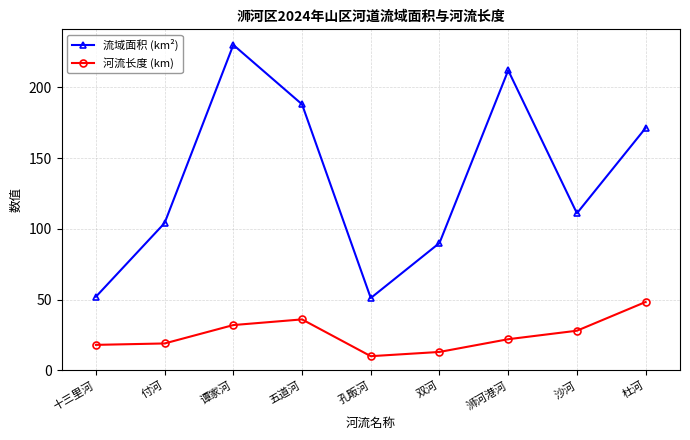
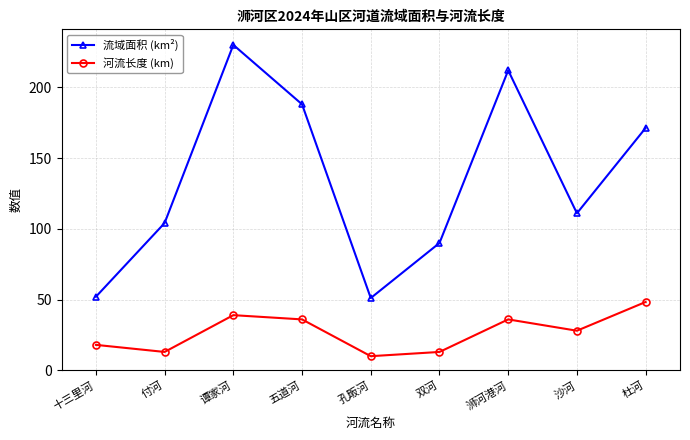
河流长度 (km), 付河: 19 -> 13
河流长度 (km), 谭家河: 32 -> 39
河流长度 (km), 浉河港河: 22 -> 36
